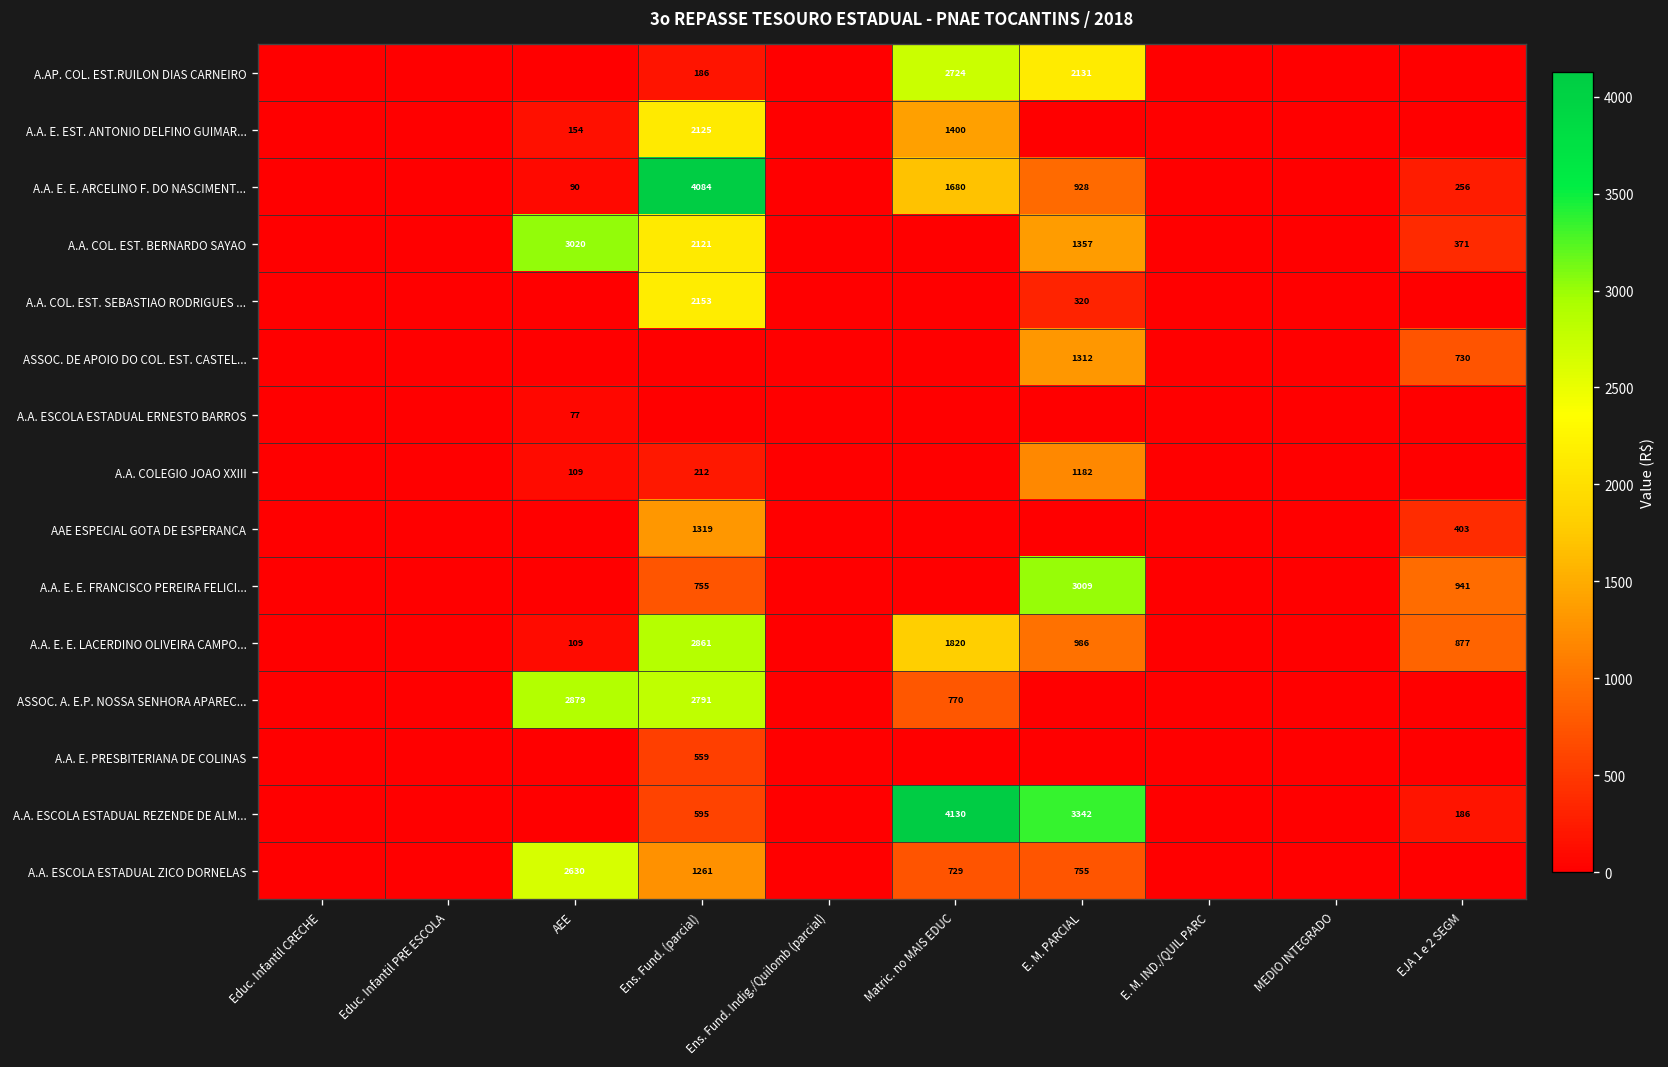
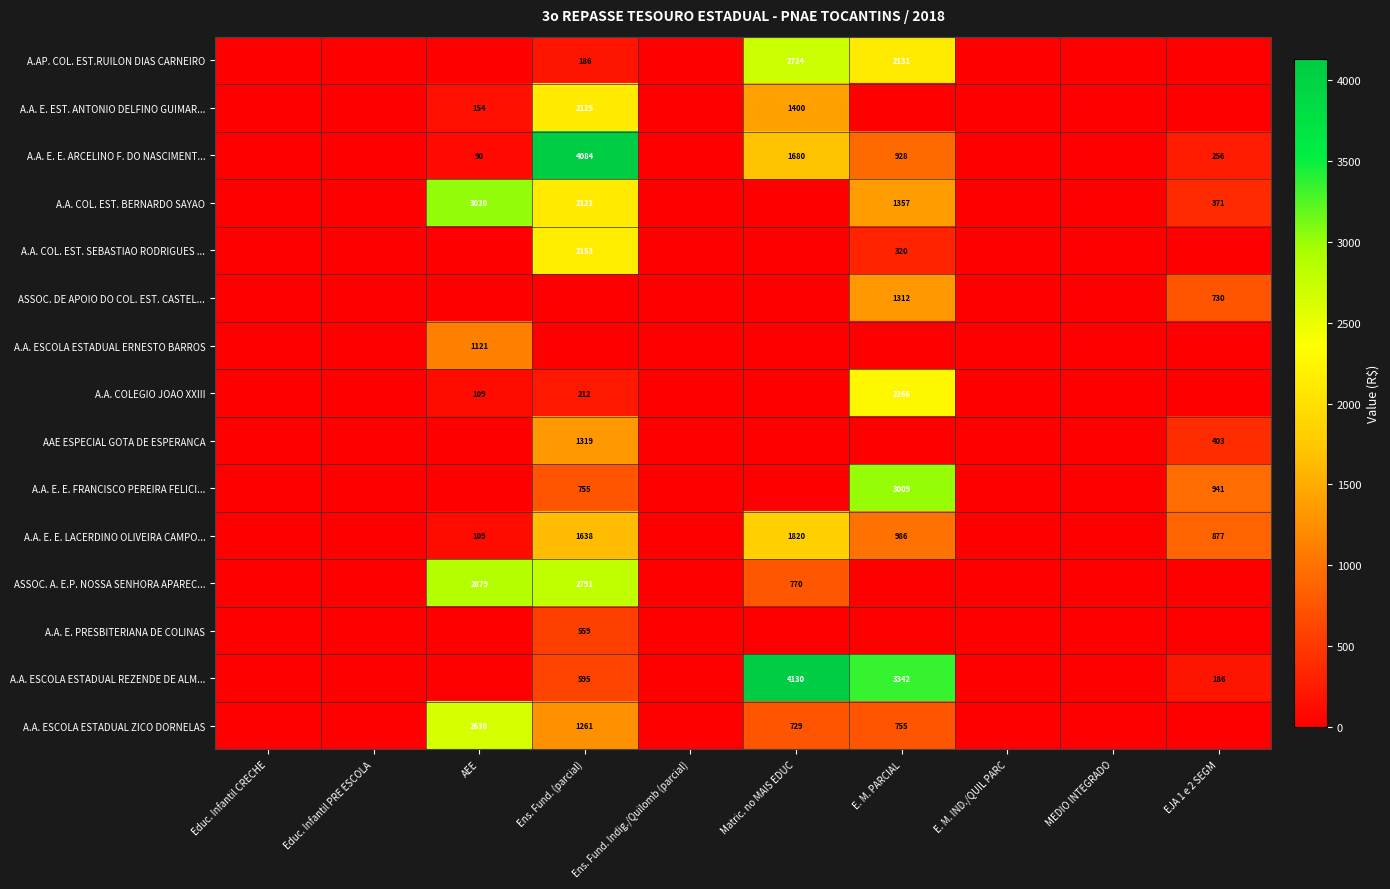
A.A. ESCOLA ESTADUAL ERNESTO BARROS, AEE: 77 -> 1121
A.A. COLEGIO JOAO XXIII, E. M. PARCIAL: 1182 -> 2266
A.A. E. E. LACERDINO OLIVEIRA CAMPO..., Ens. Fund. (parcial): 2861 -> 1638
